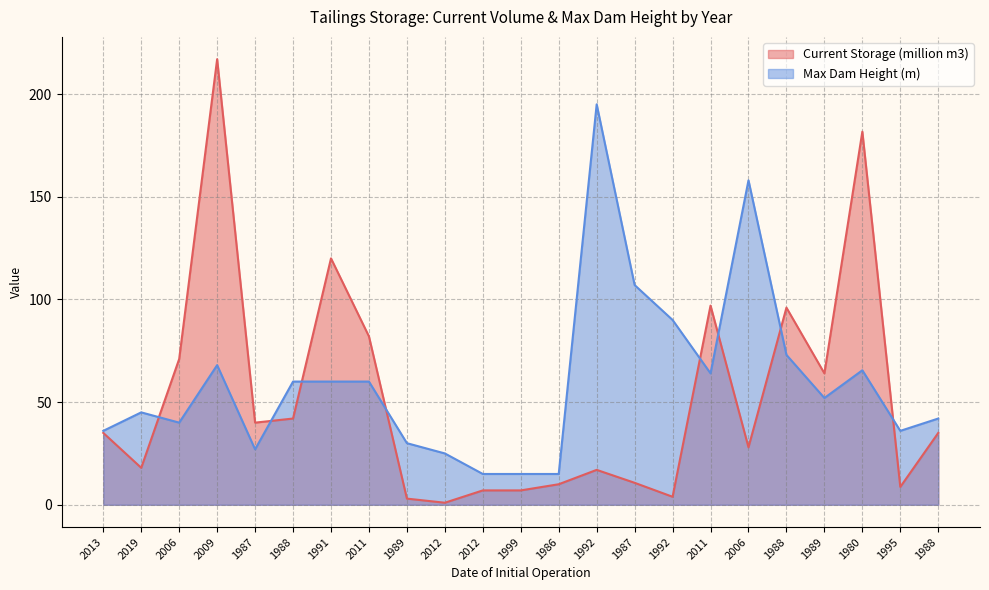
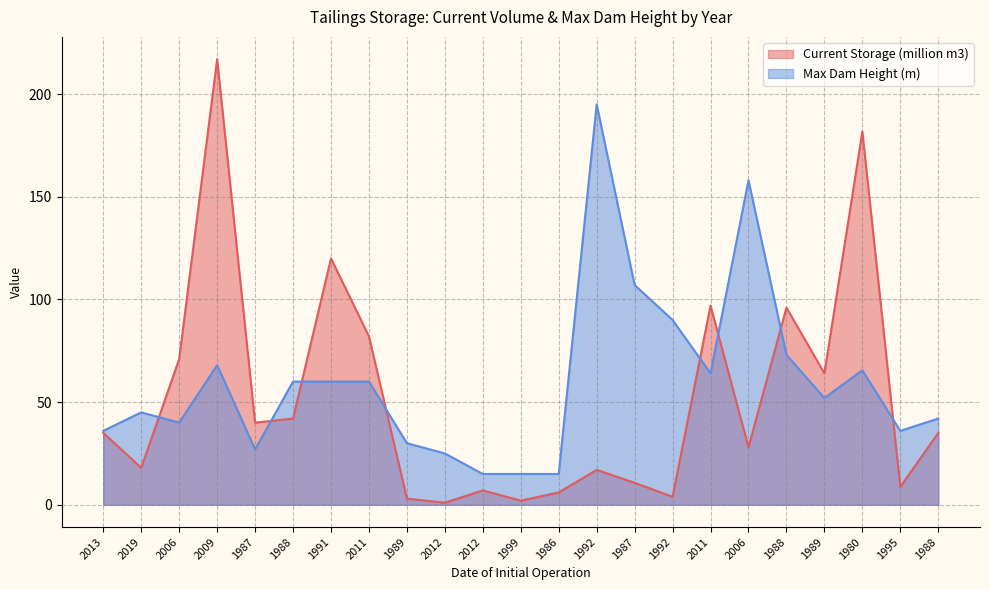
Current Storage (million m3), 1999: 7 -> 2
Current Storage (million m3), 1986: 10 -> 6
